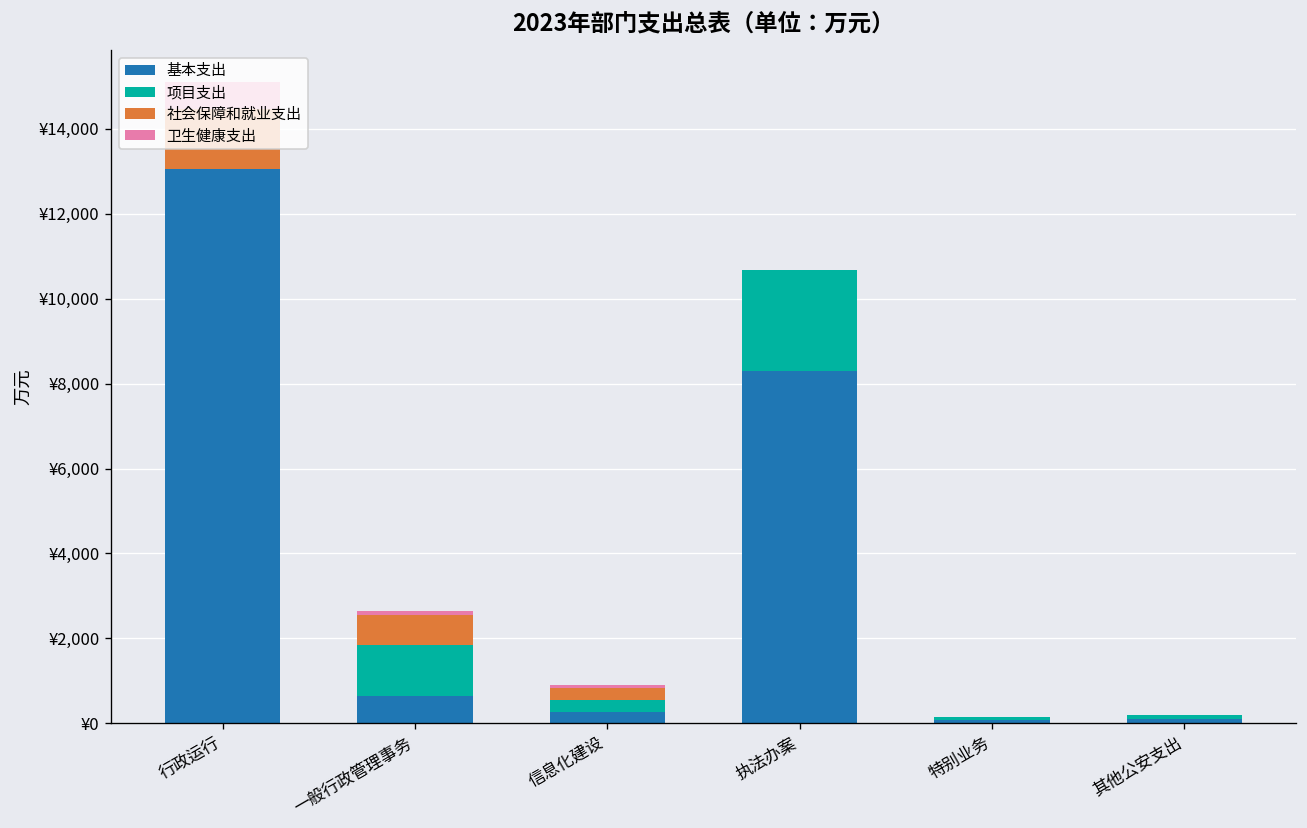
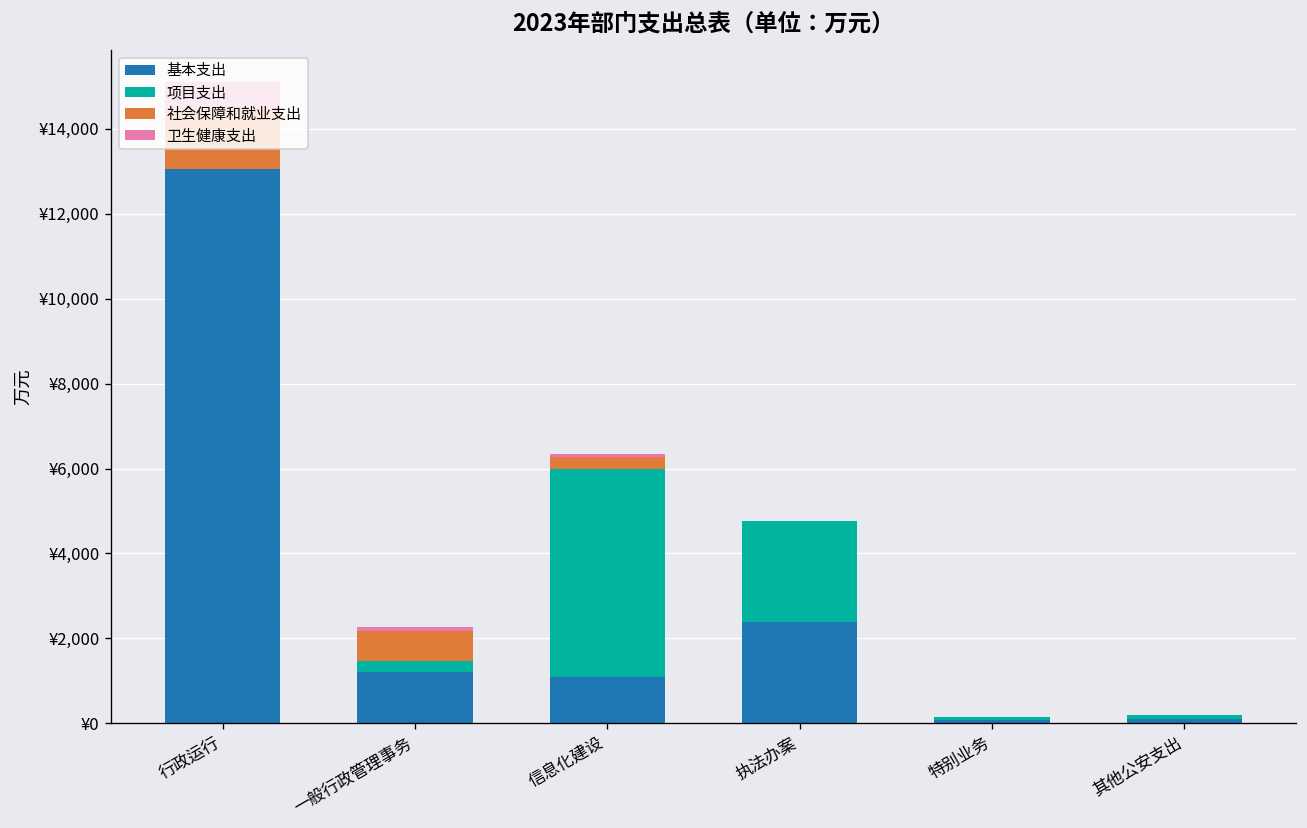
基本支出, 一般行政管理事务: ¥600 -> ¥1,200
项目支出, 一般行政管理事务: ¥1,200 -> ¥300
基本支出, 信息化建设: ¥300 -> ¥1,100
项目支出, 信息化建设: ¥300 -> ¥4,900
基本支出, 执法办案: ¥8,300 -> ¥2,400
